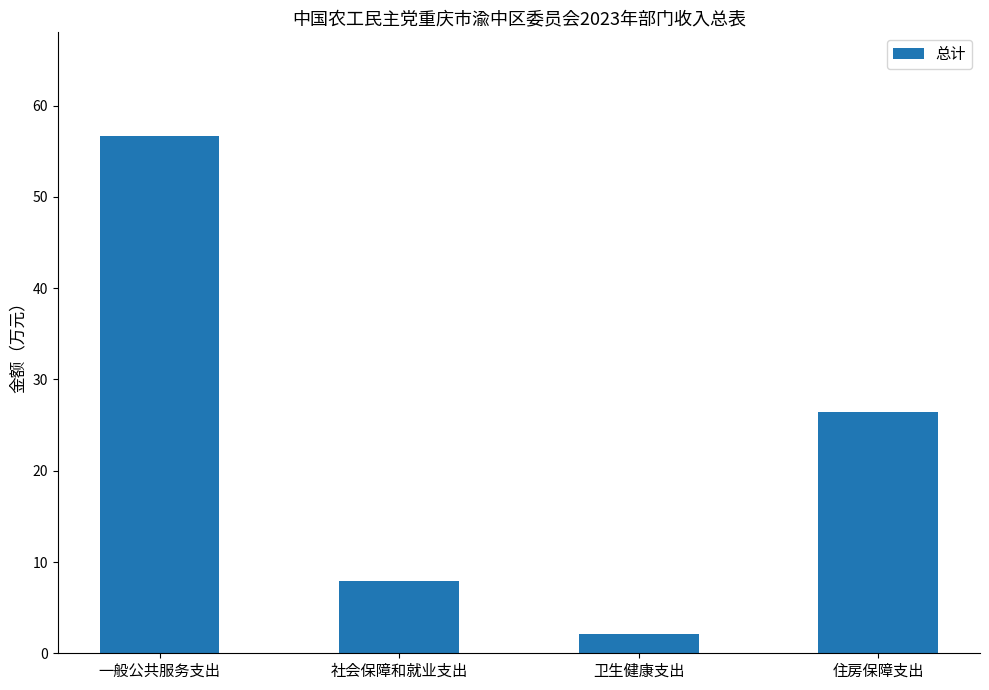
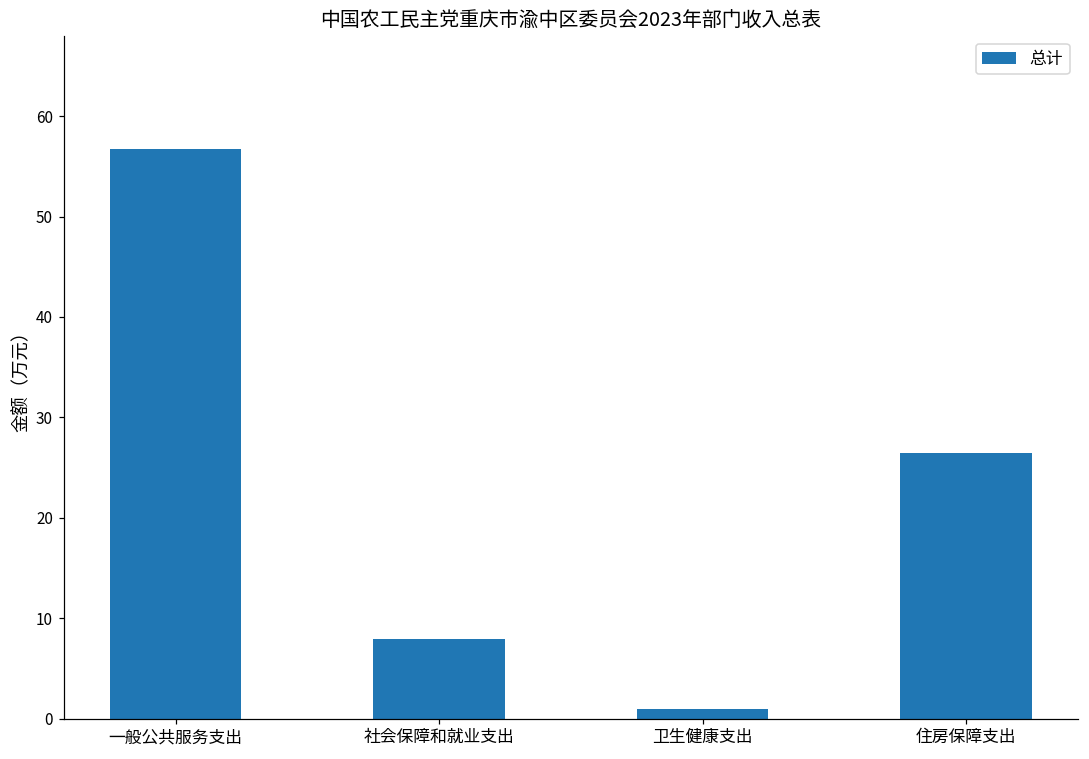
卫生健康支出: 2 -> 1
